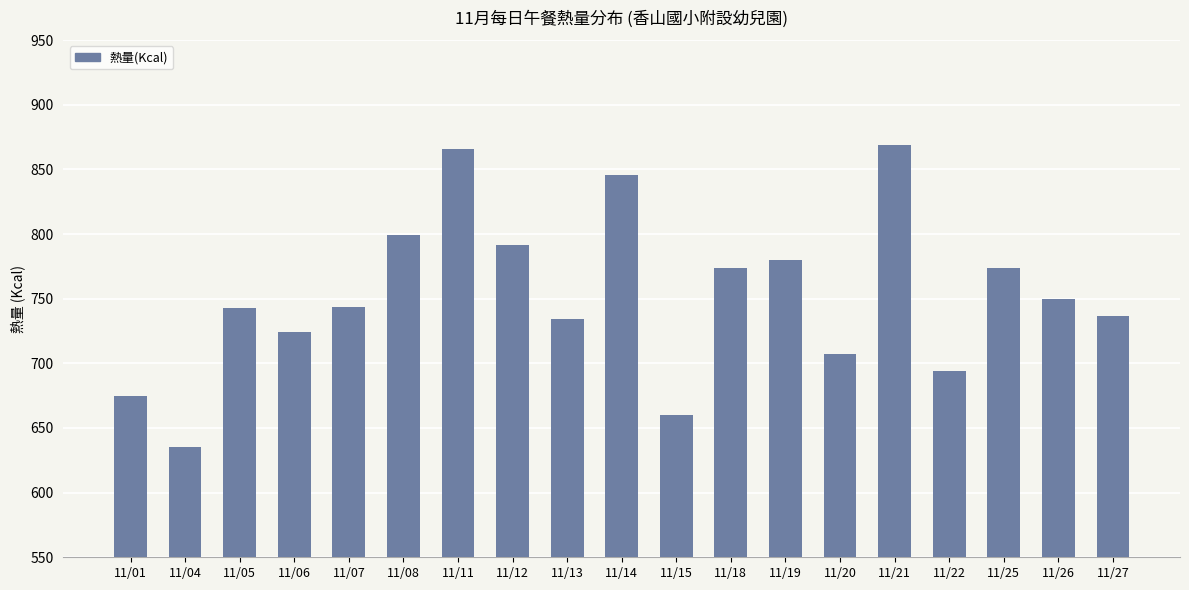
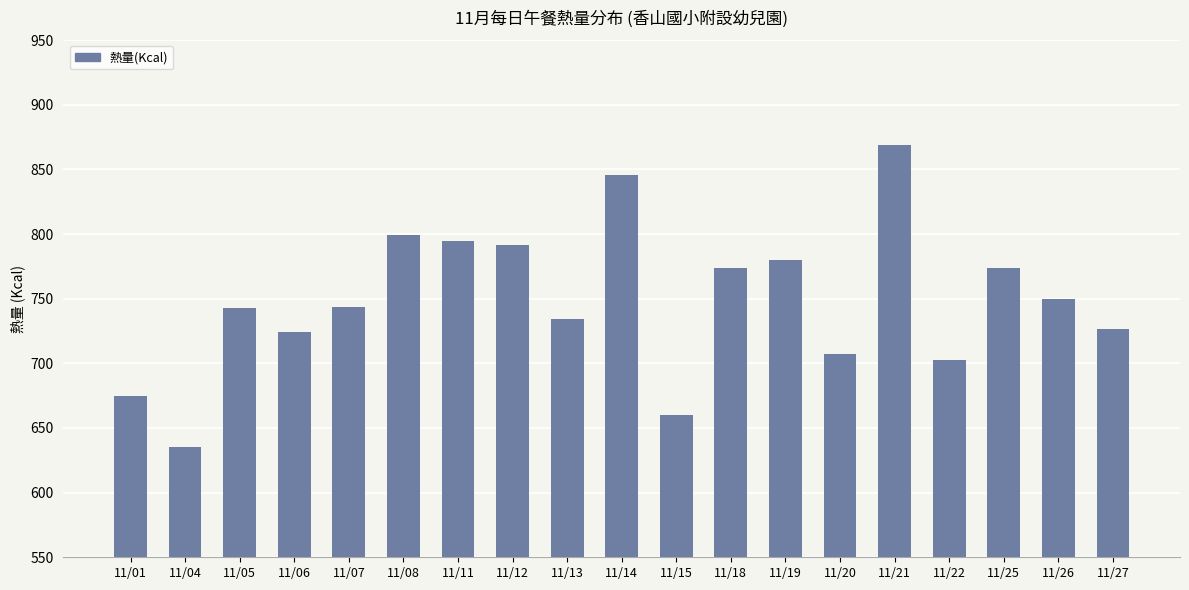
11/11: 866 -> 795
11/22: 694 -> 703
11/27: 736 -> 727
